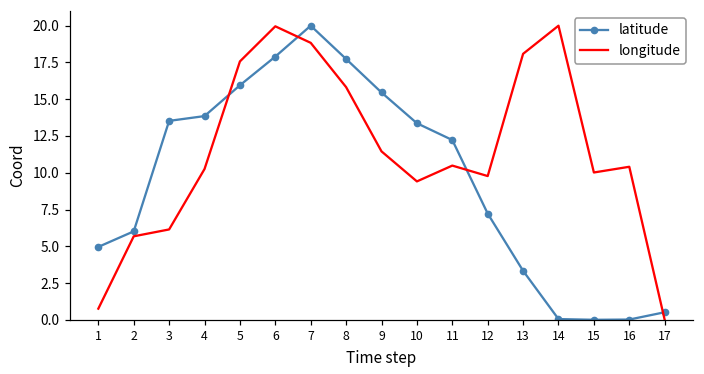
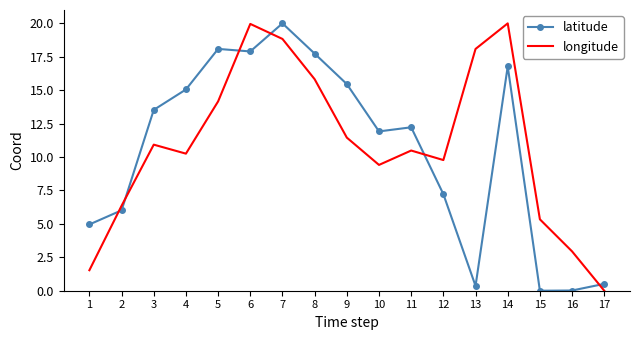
longitude, 1: 0.8 -> 1.5
longitude, 2: 5.7 -> 6.4
longitude, 3: 6.1 -> 10.9
latitude, 4: 13.9 -> 15.1
latitude, 5: 15.9 -> 18.1
longitude, 5: 17.6 -> 14.2
latitude, 10: 13.4 -> 11.9
latitude, 13: 3.3 -> 0.4
latitude, 14: 0.0 -> 16.8
longitude, 15: 10.0 -> 5.3
longitude, 16: 10.4 -> 2.9
